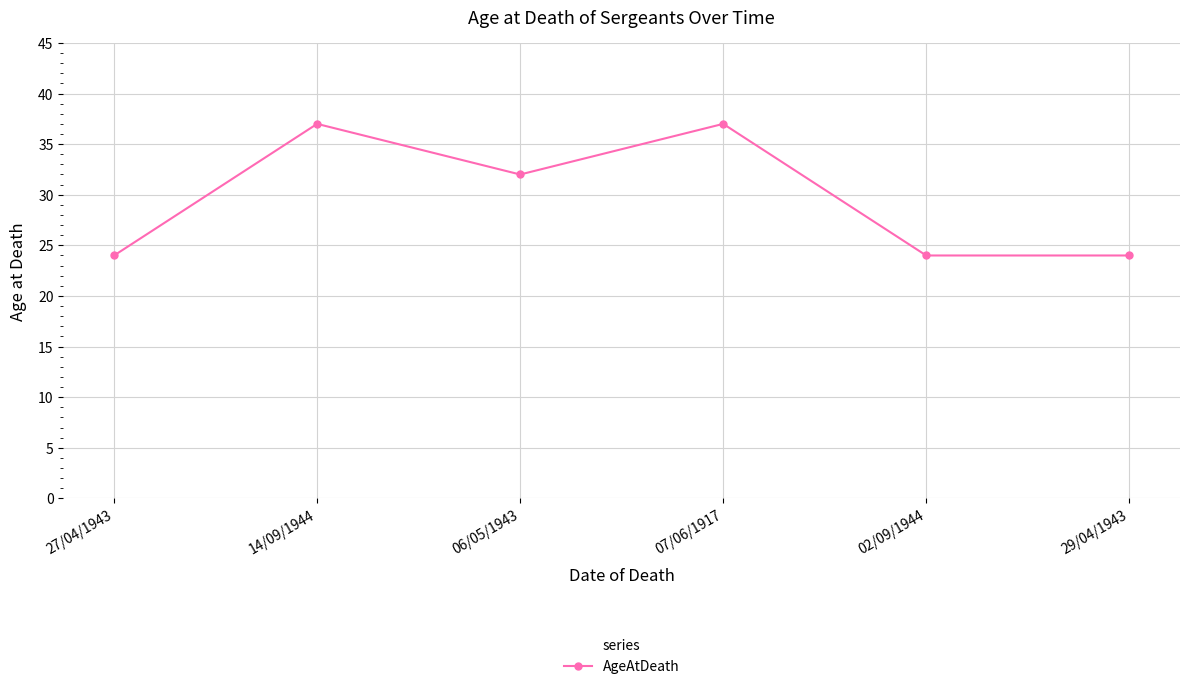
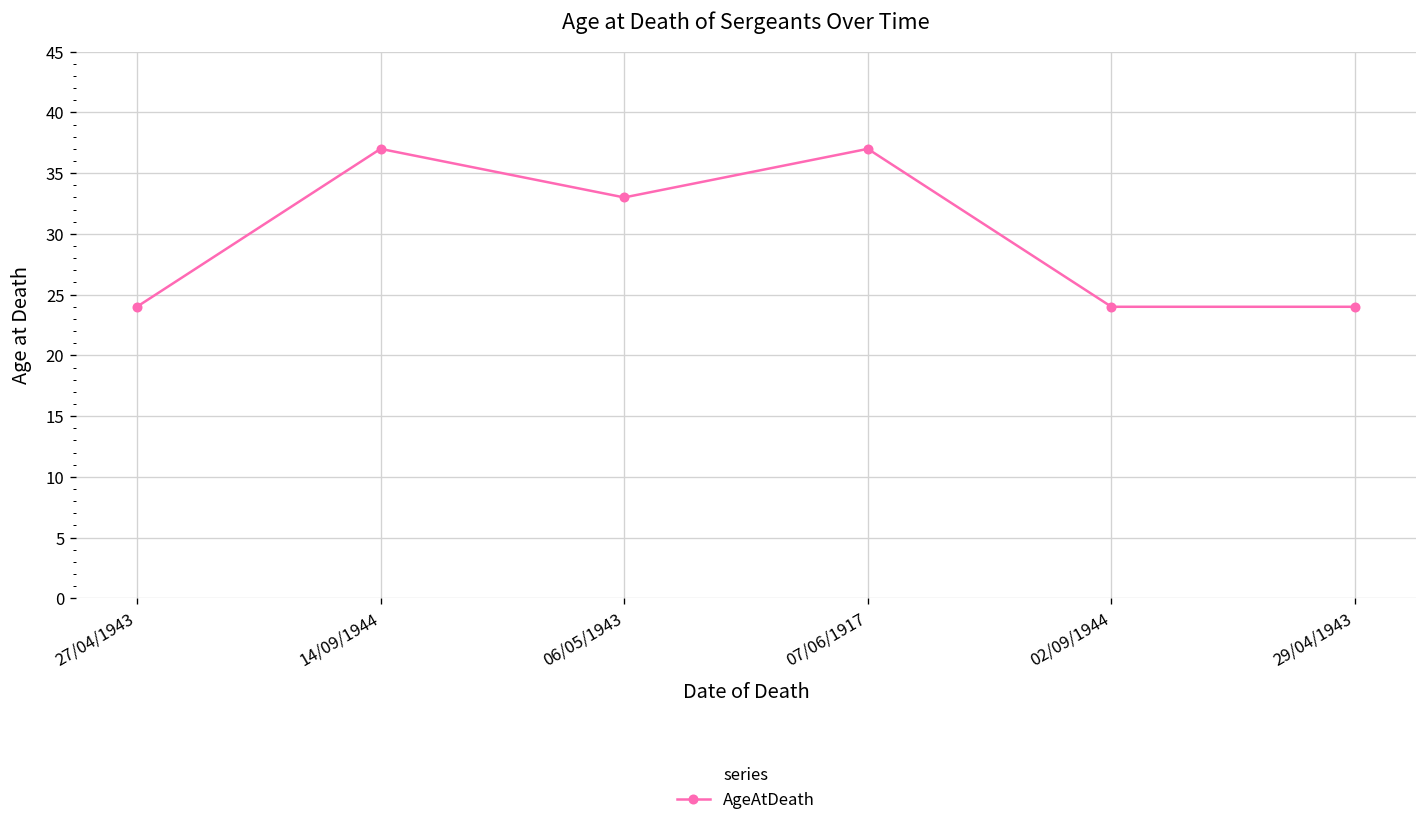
06/05/1943: 32 -> 33
